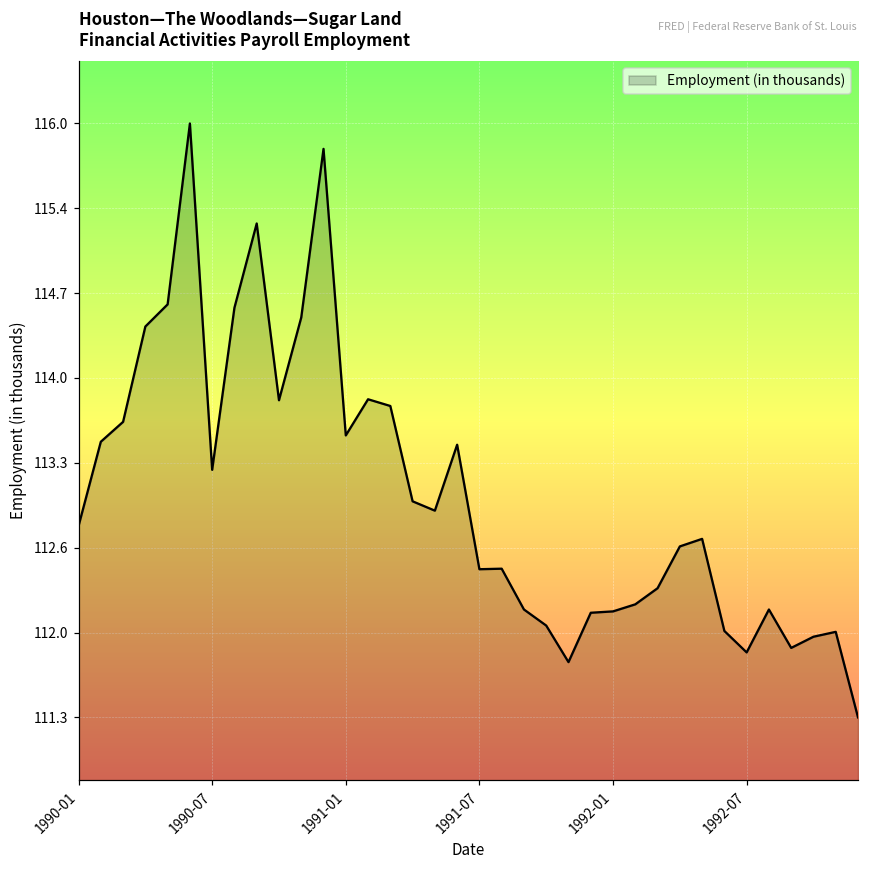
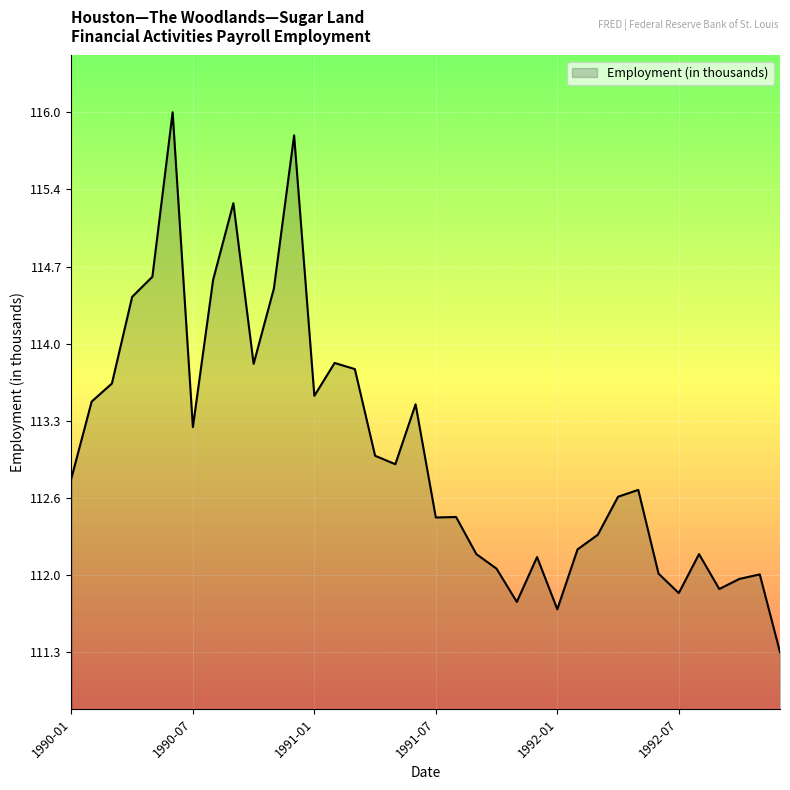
1992-01: 112.14 -> 111.67
